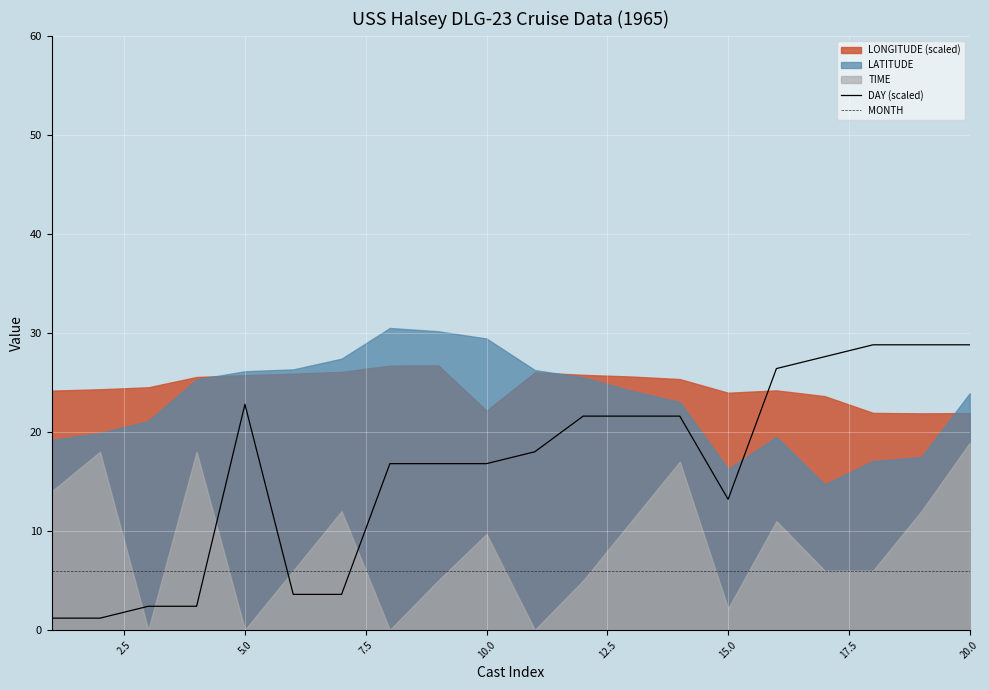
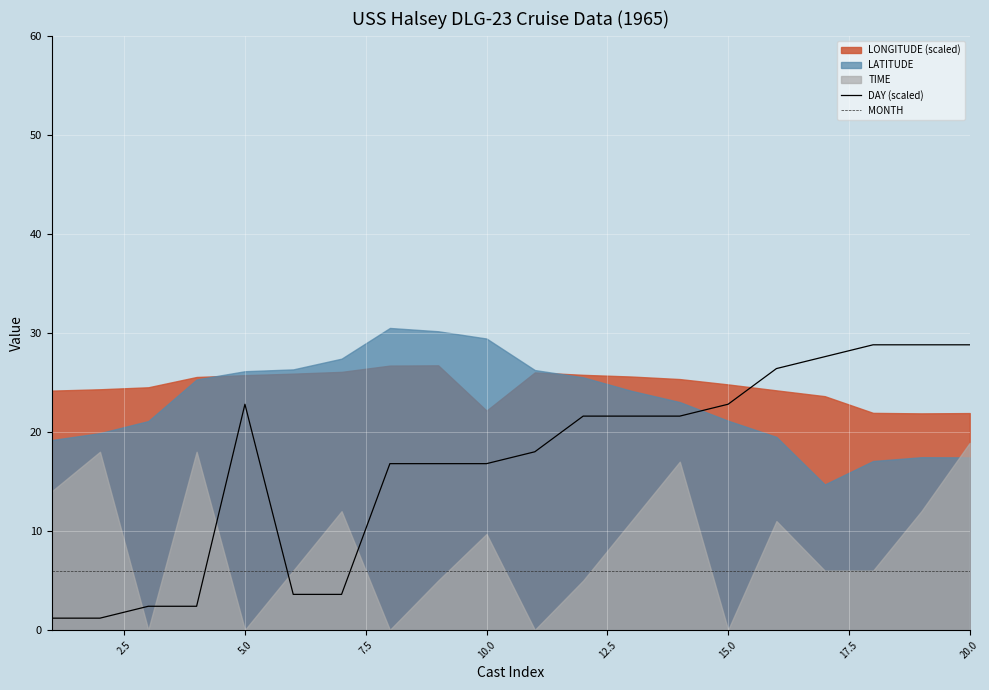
DAY (scaled), 15.0: 13 -> 23
LONGITUDE (scaled), 15.0: 24 -> 25
LATITUDE, 15.0: 16 -> 21
TIME, 15.0: 2 -> 0
LATITUDE, 20.0: 24 -> 17
